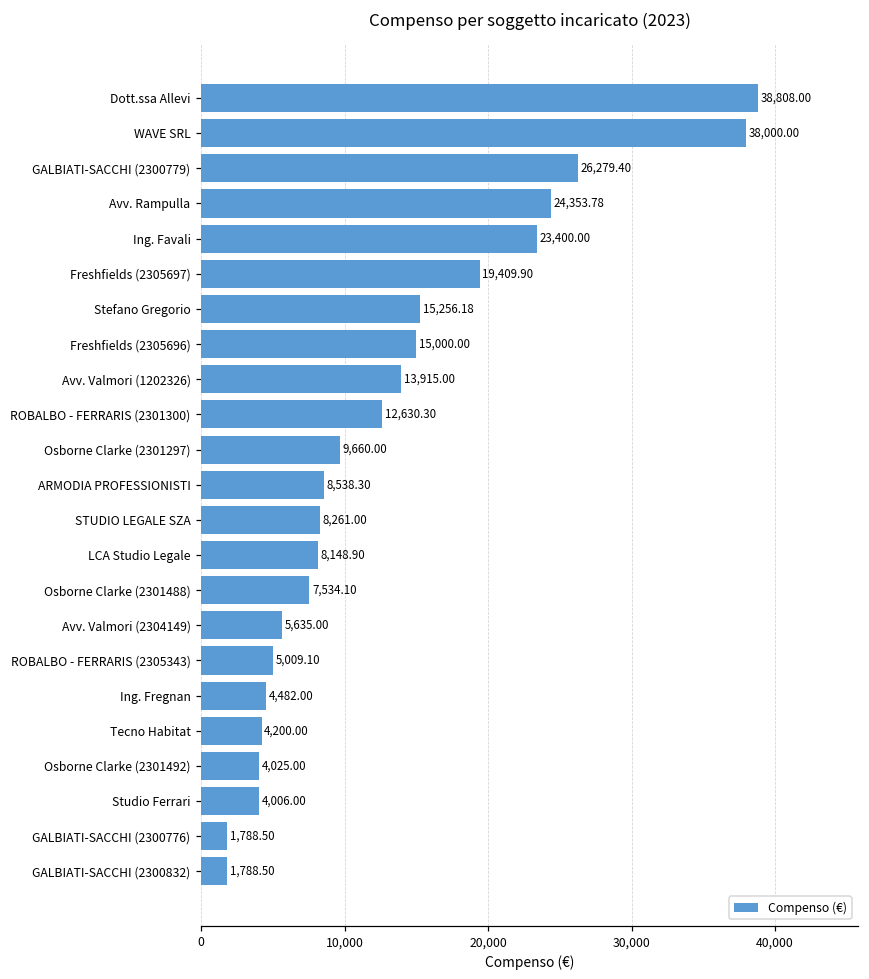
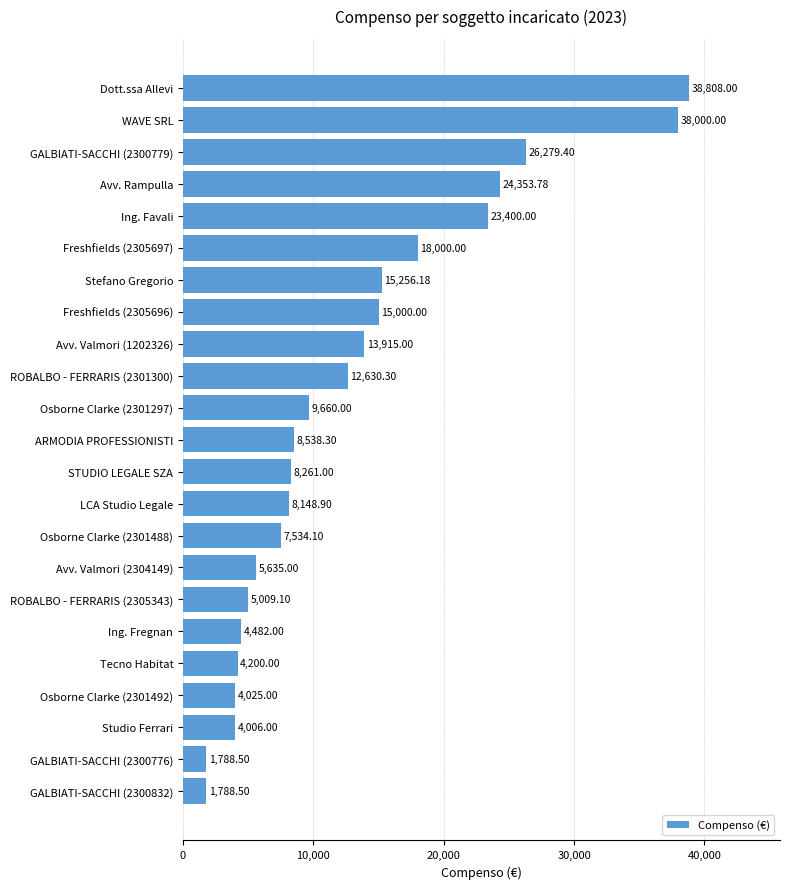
Freshfields (2305697): 19,409.90 -> 18,000.00
